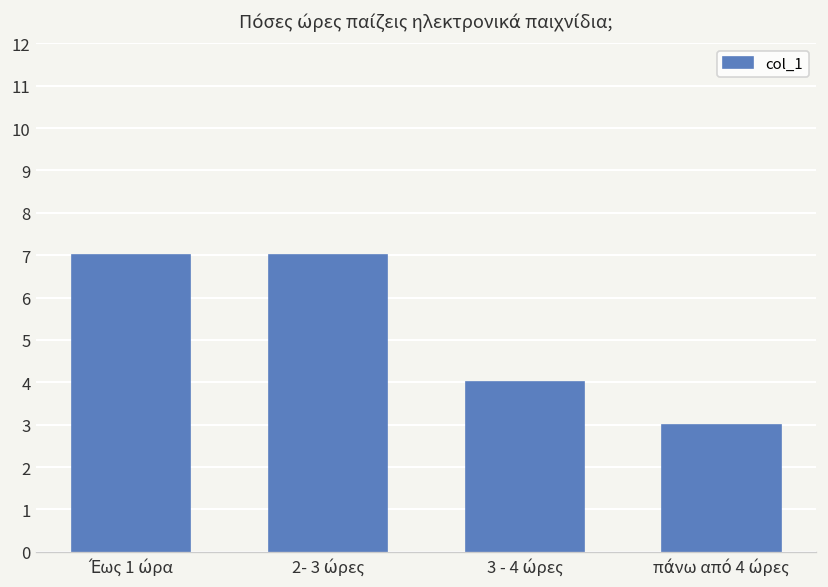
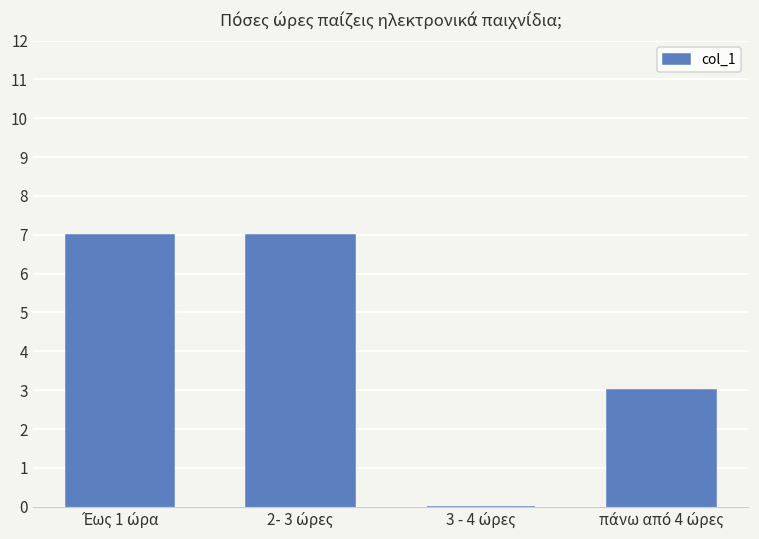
3 - 4 ώρες: 4 -> 0
